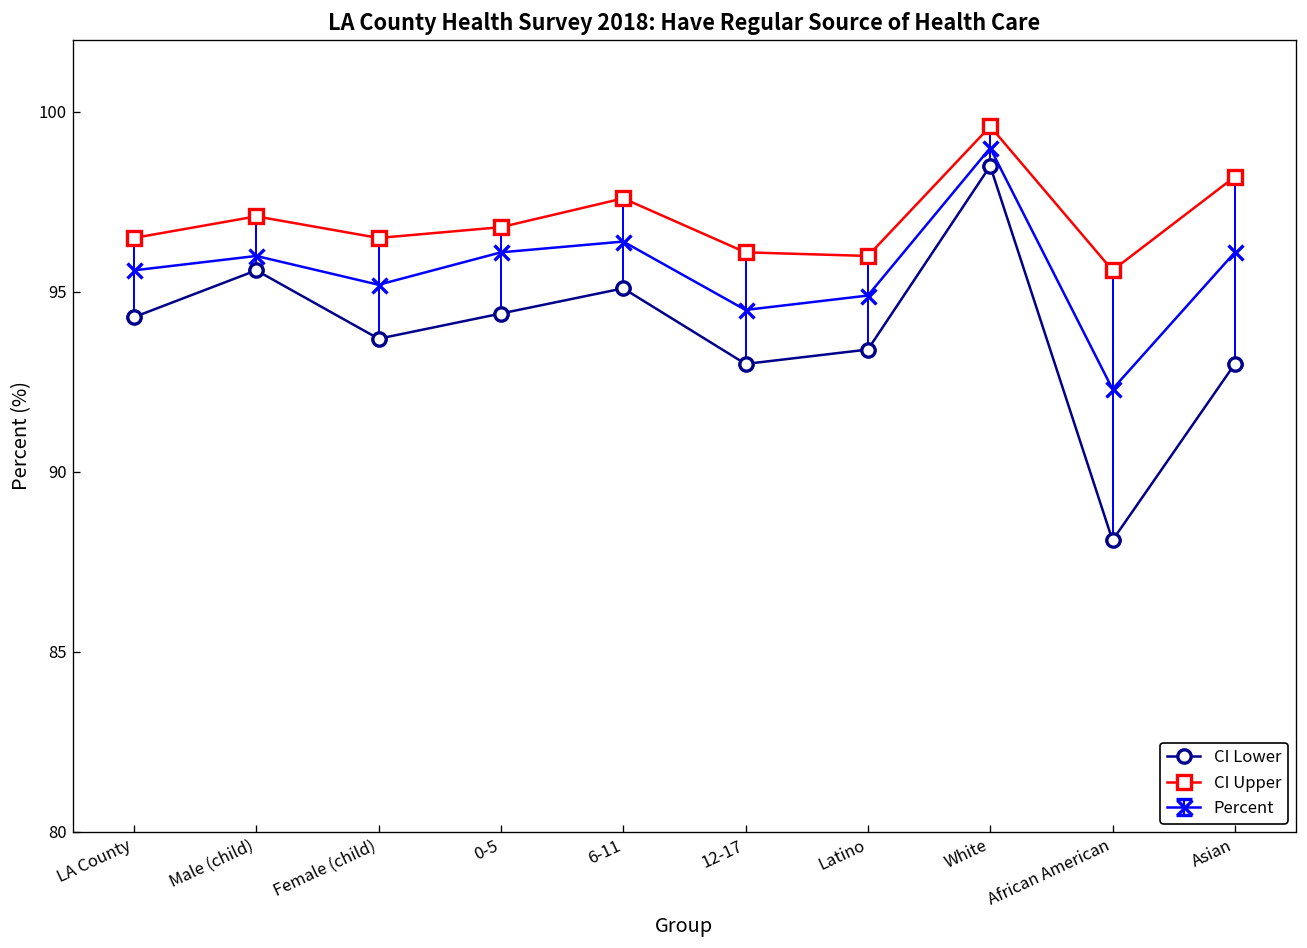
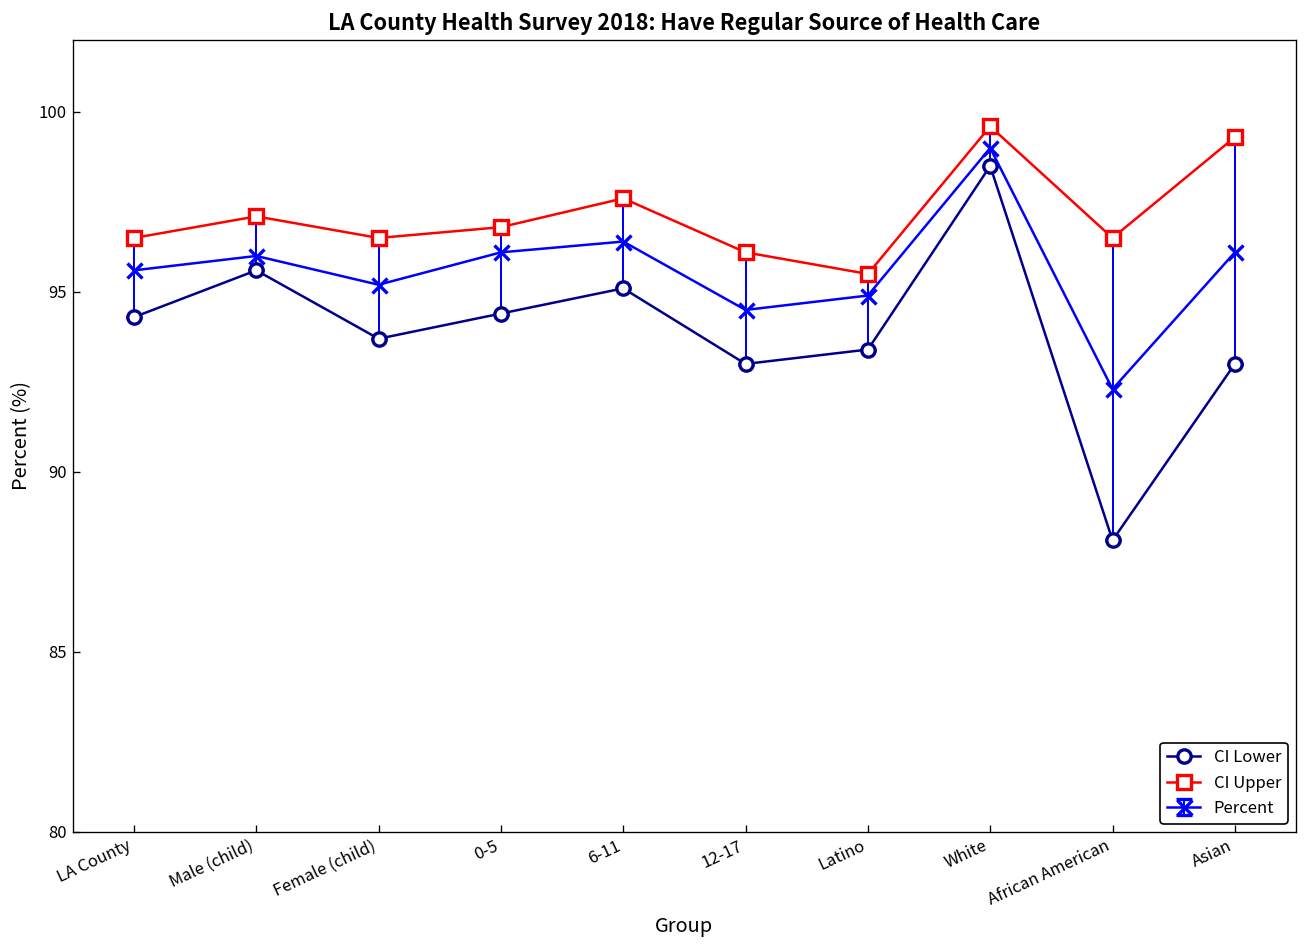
CI Upper, Latino: 96.0 -> 95.5
CI Upper, African American: 95.6 -> 96.5
CI Upper, Asian: 98.2 -> 99.3
